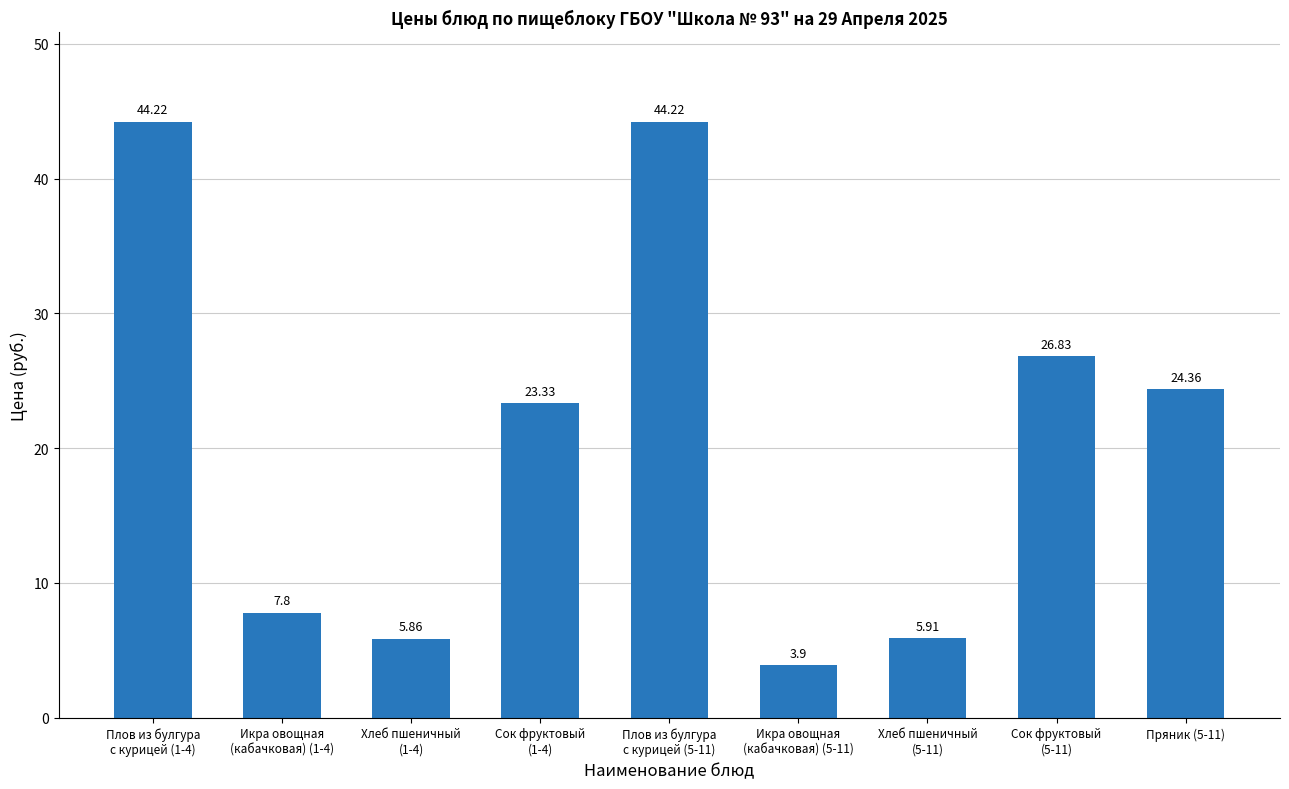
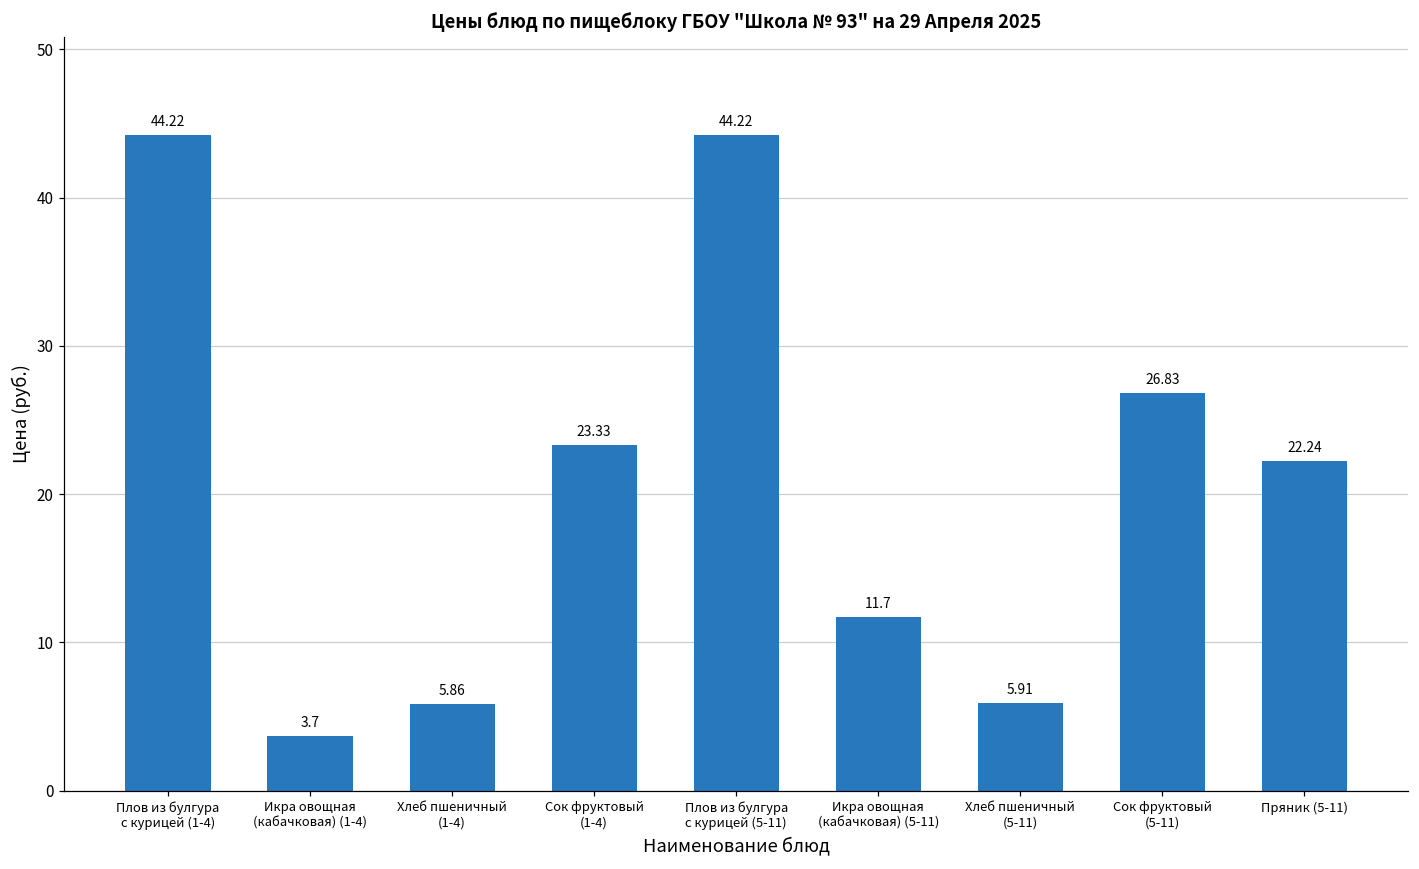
Икра овощная (кабачковая) (1-4): 7.8 -> 3.7
Икра овощная (кабачковая) (5-11): 3.9 -> 11.7
Пряник (5-11): 24.36 -> 22.24
